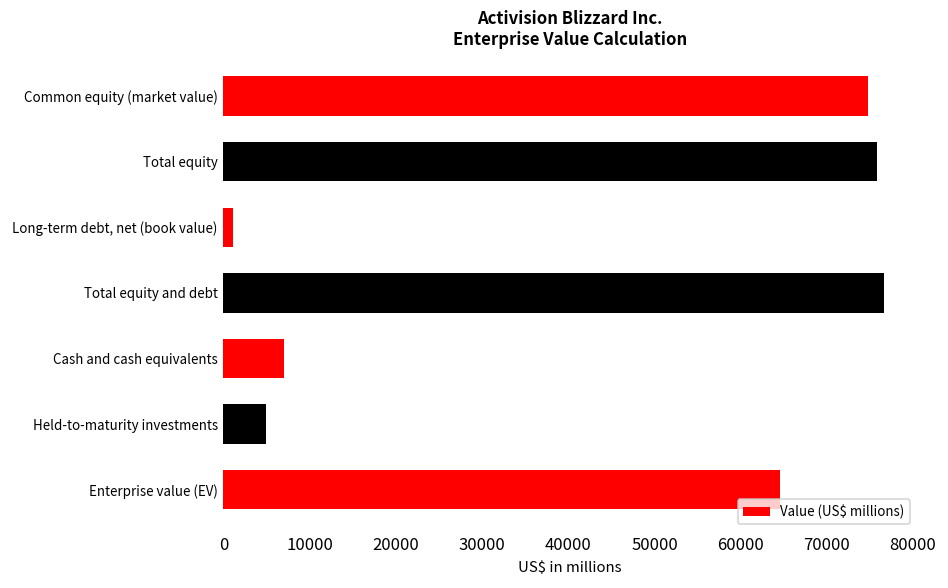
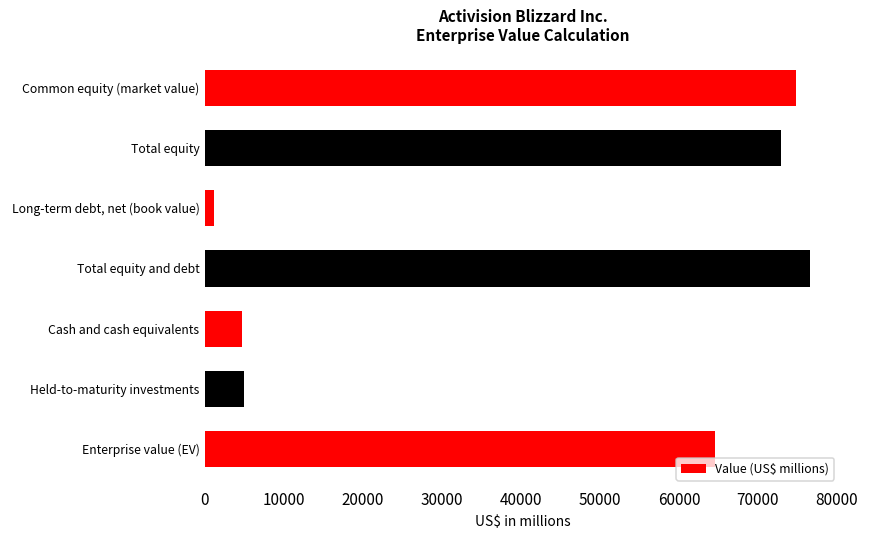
Total equity: 76000 -> 73000
Cash and cash equivalents: 7000 -> 5000
